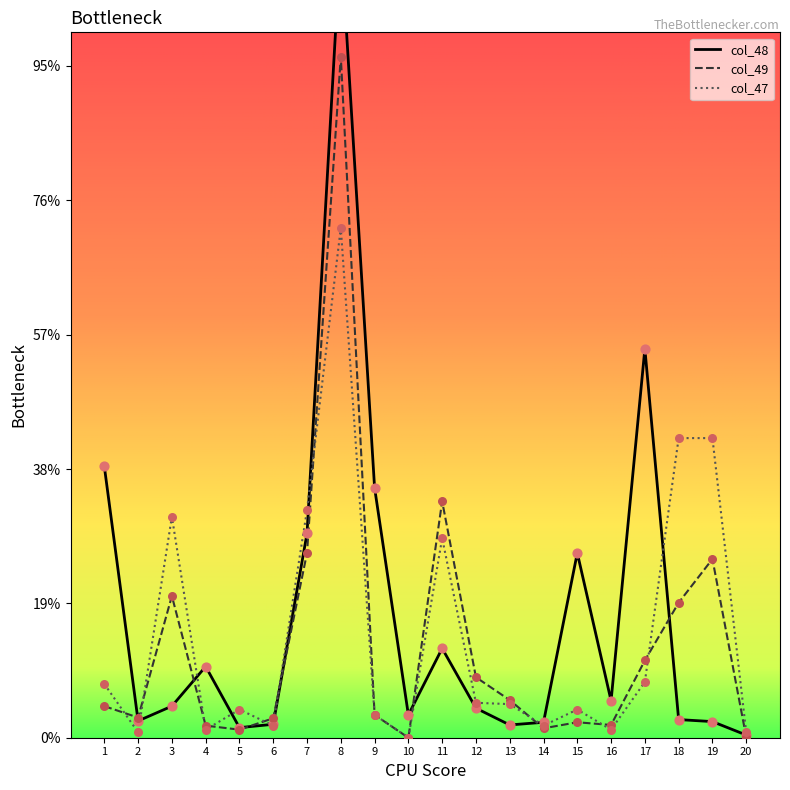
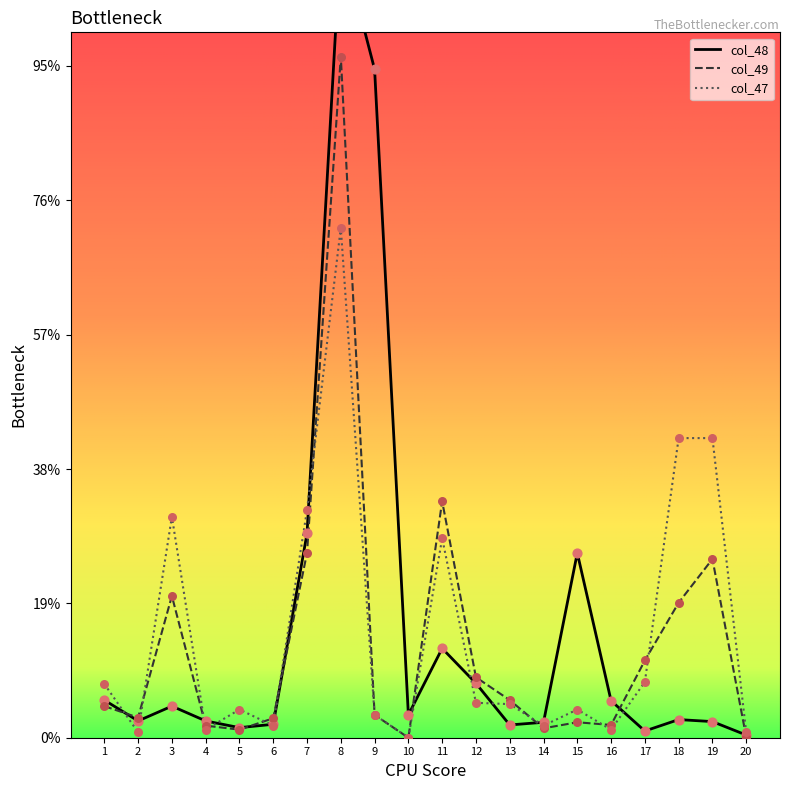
col_48, 1: 38% -> 5%
col_48, 4: 10% -> 2%
col_48, 9: 35% -> 95%
col_48, 12: 4% -> 8%
col_48, 17: 55% -> 1%
